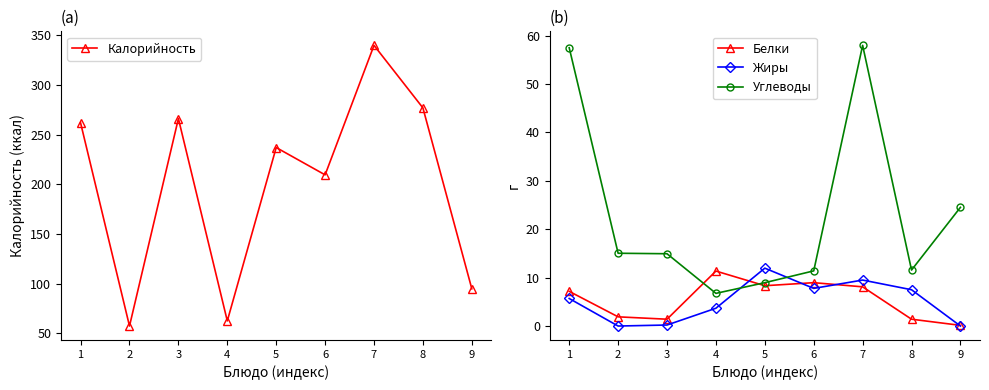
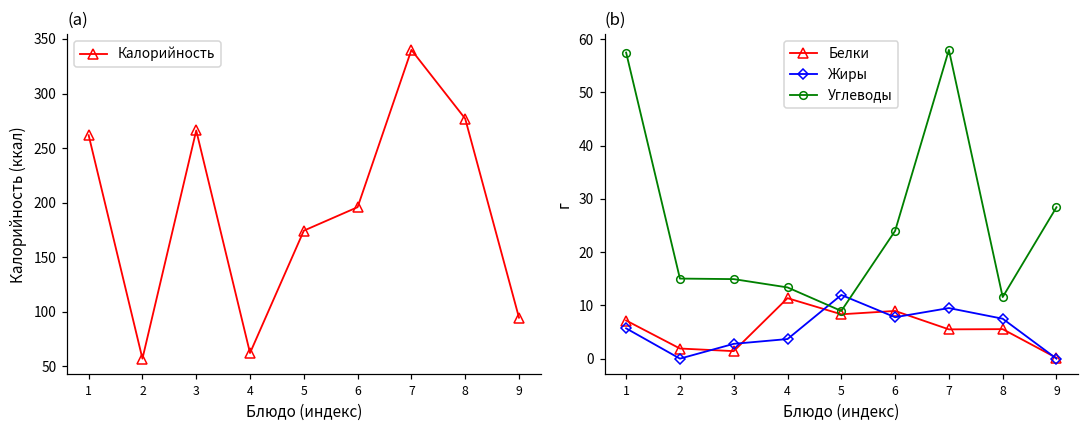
(a), 5: 240 -> 170
(a), 6: 210 -> 200
(b), Жиры, 3: 0 -> 3
(b), Углеводы, 4: 7 -> 13
(b), Углеводы, 6: 11 -> 24
(b), Белки, 7: 8 -> 6
(b), Белки, 8: 1 -> 6
(b), Углеводы, 9: 25 -> 28
